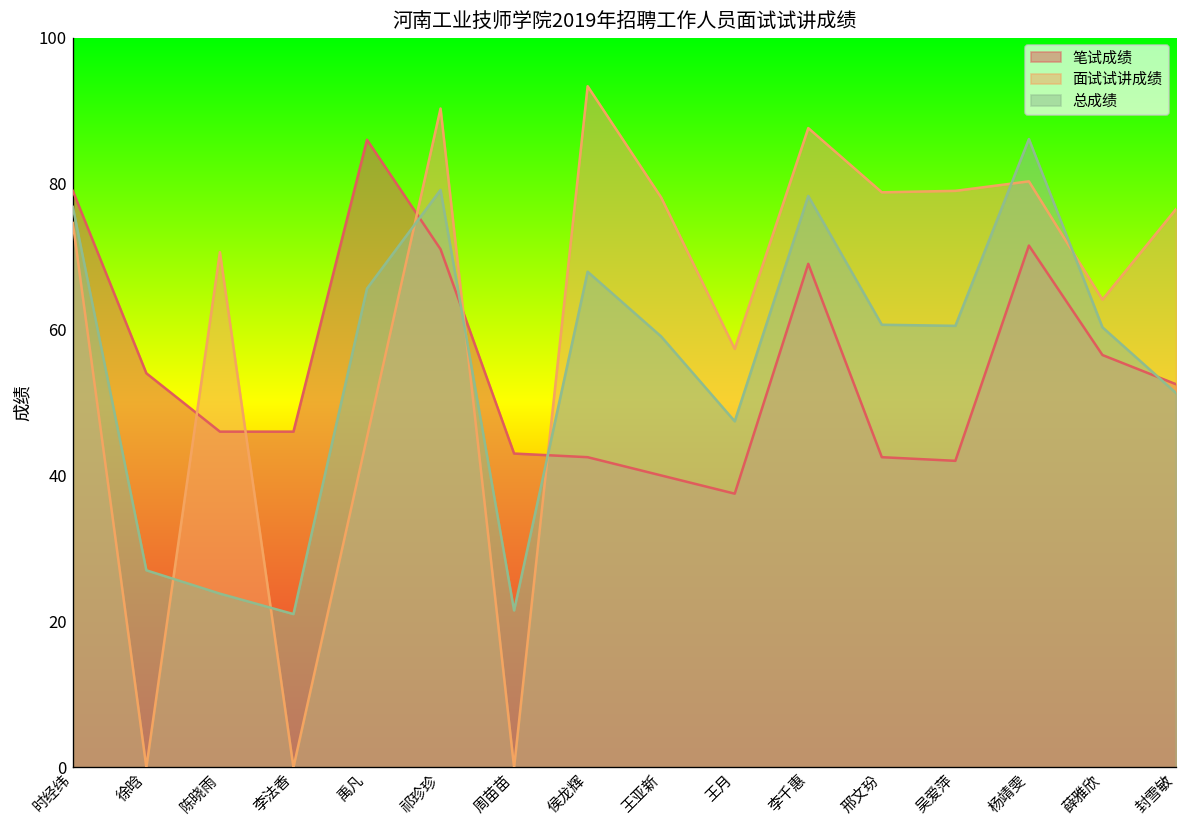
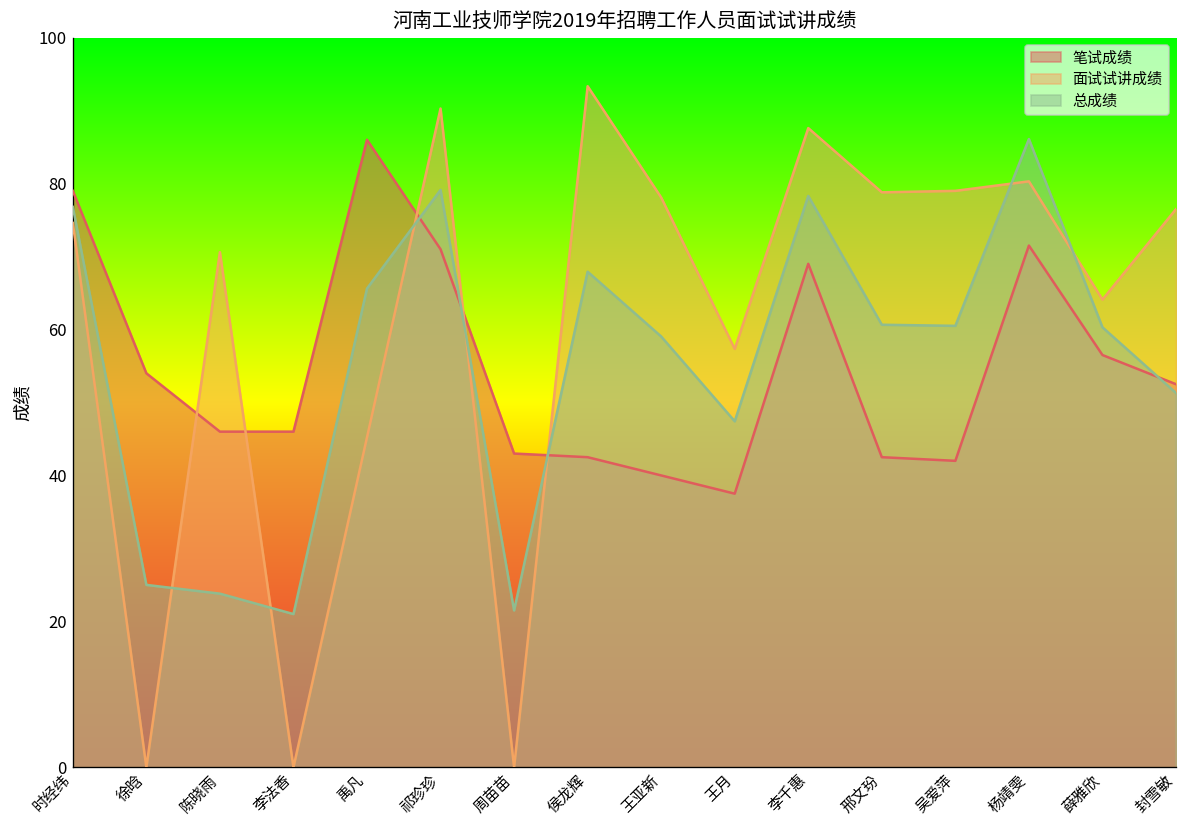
总成绩, 徐晗: 27 -> 25
